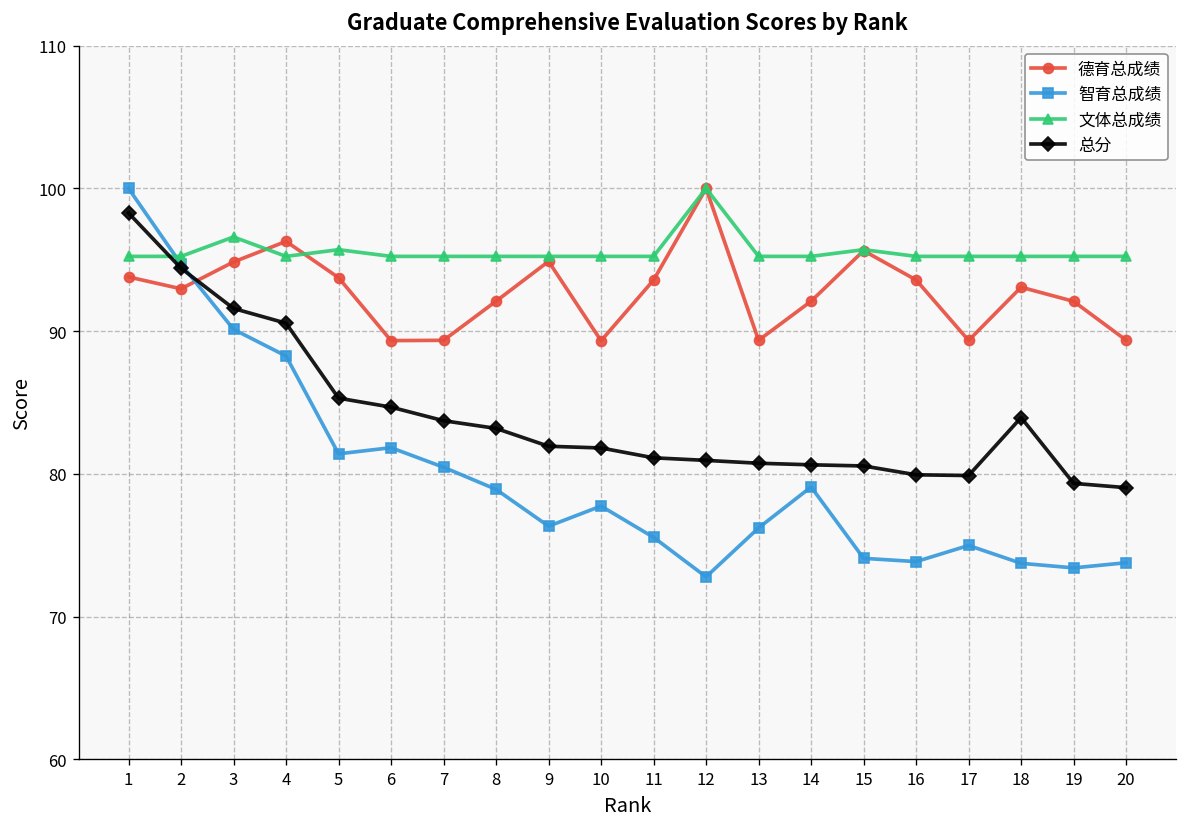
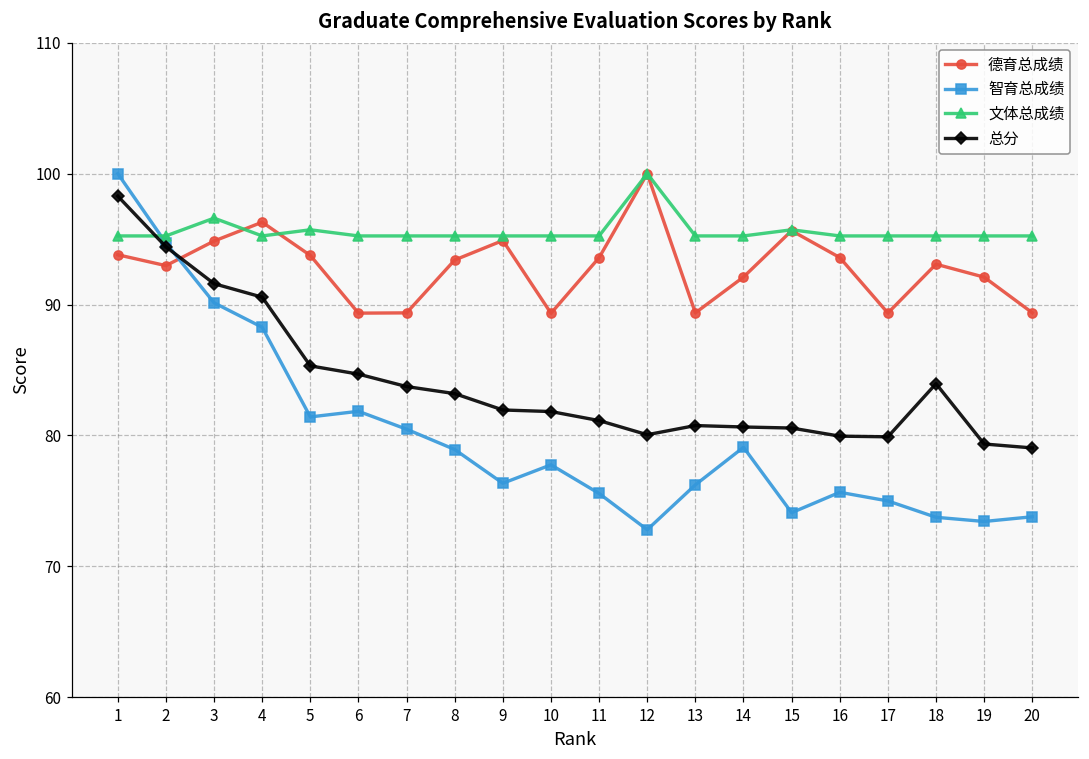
德育总成绩, 8: 92.1 -> 93.4
总分, 12: 81.0 -> 80.1
智育总成绩, 16: 73.9 -> 75.7
